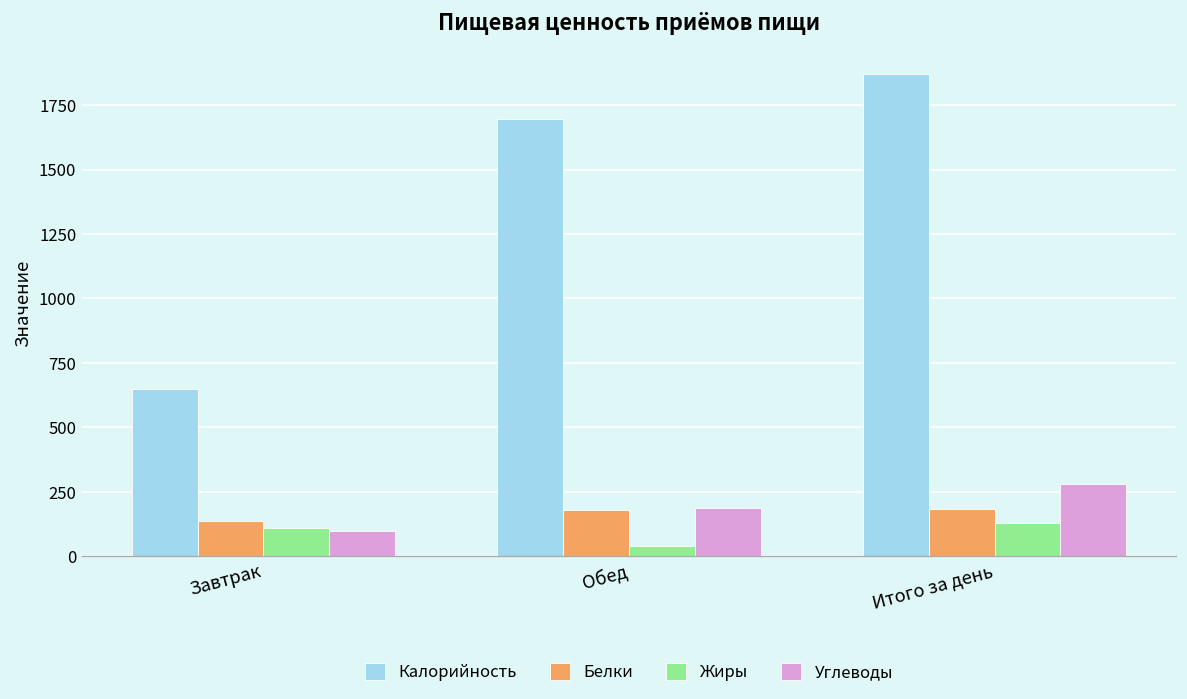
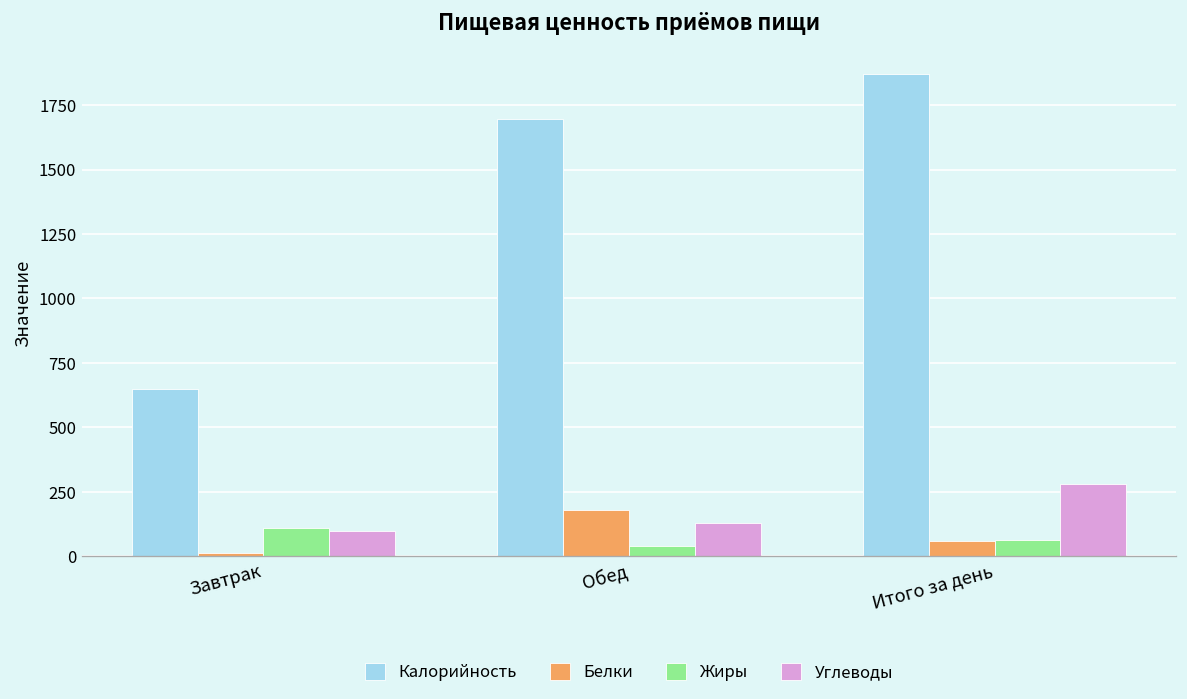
Белки, Завтрак: 140 -> 20
Углеводы, Обед: 190 -> 130
Белки, Итого за день: 180 -> 60
Жиры, Итого за день: 130 -> 70
